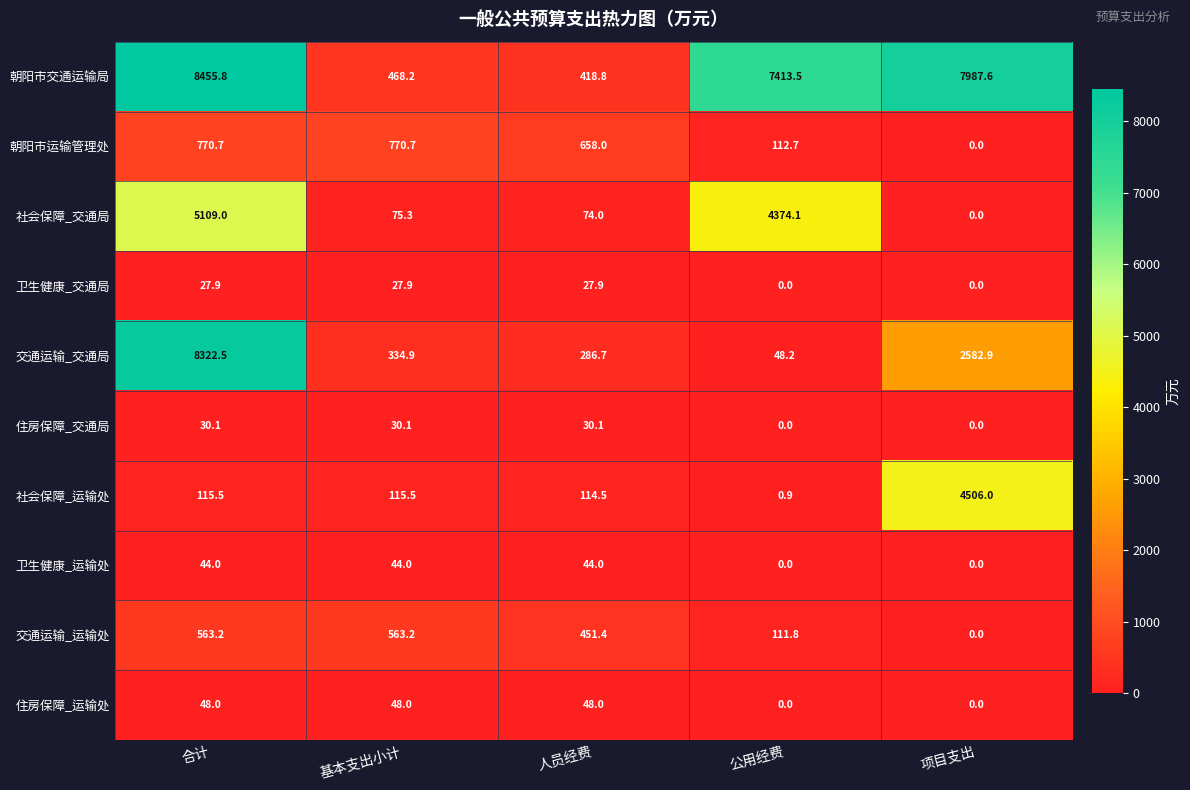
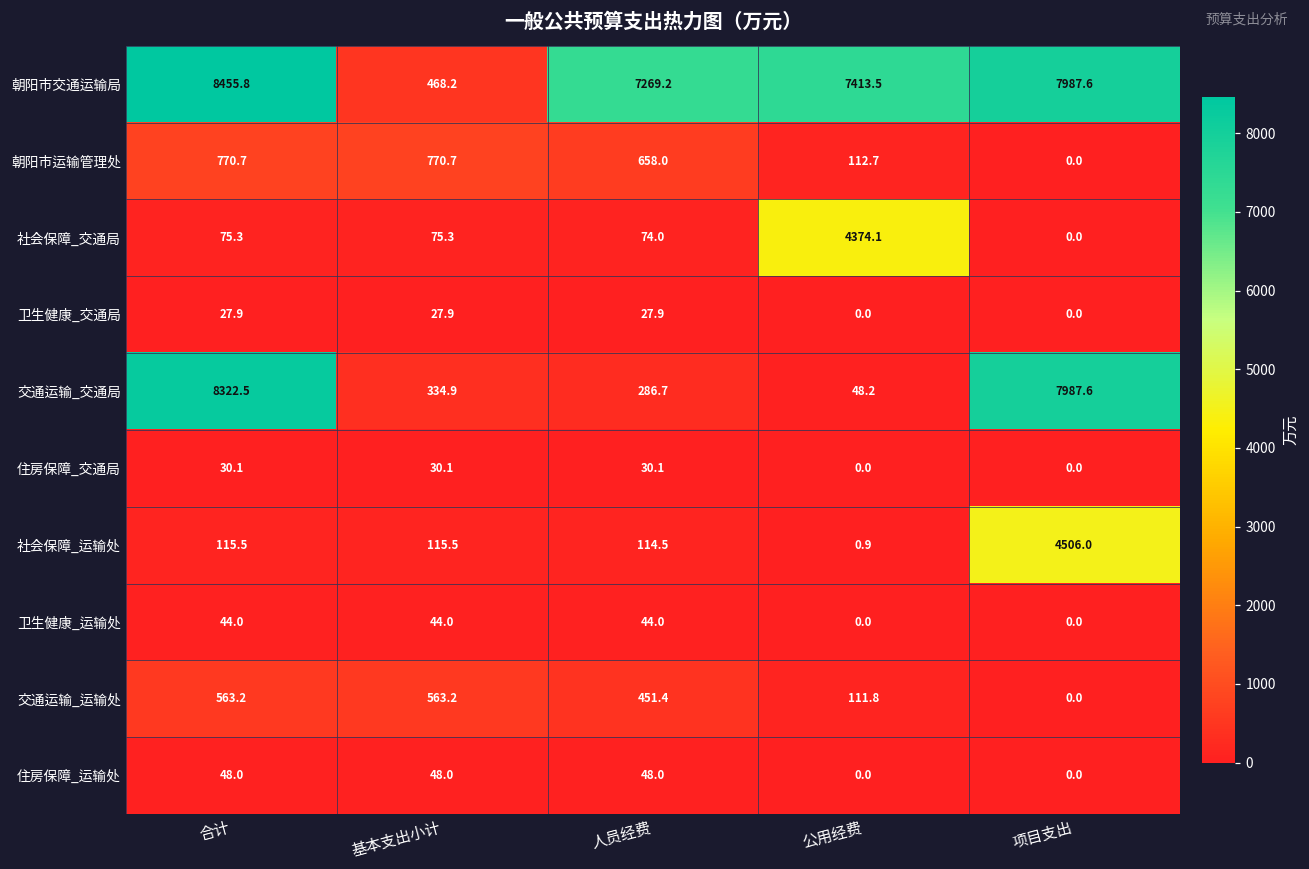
朝阳市交通运输局, 人员经费: 418.8 -> 7269.2
社会保障_交通局, 合计: 5109.0 -> 75.3
交通运输_交通局, 项目支出: 2582.9 -> 7987.6
